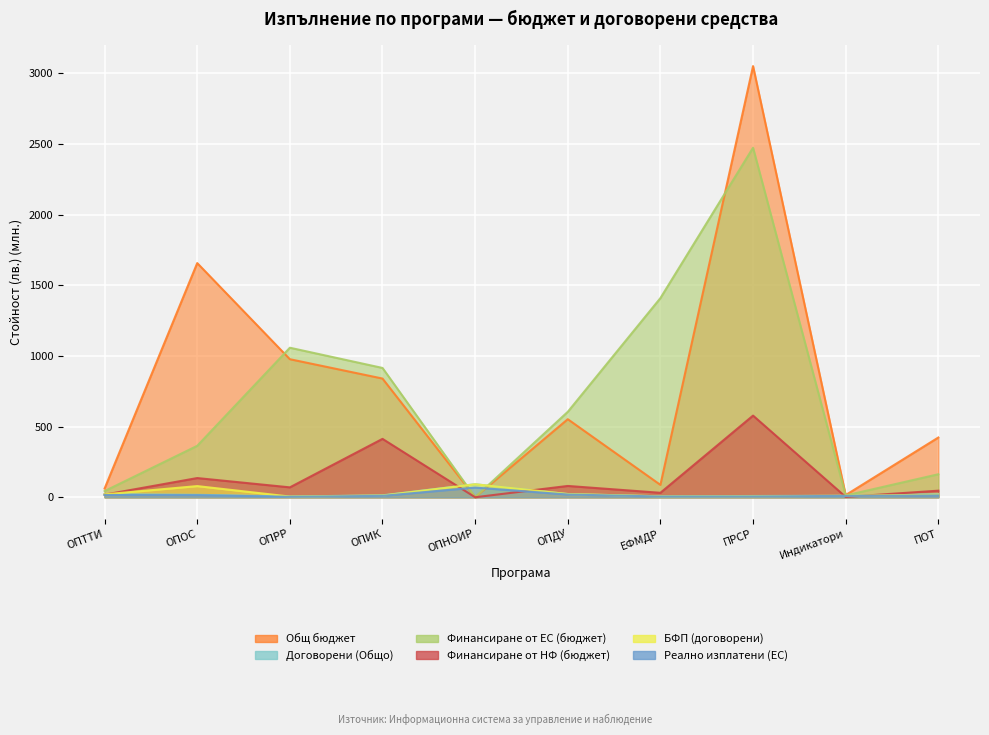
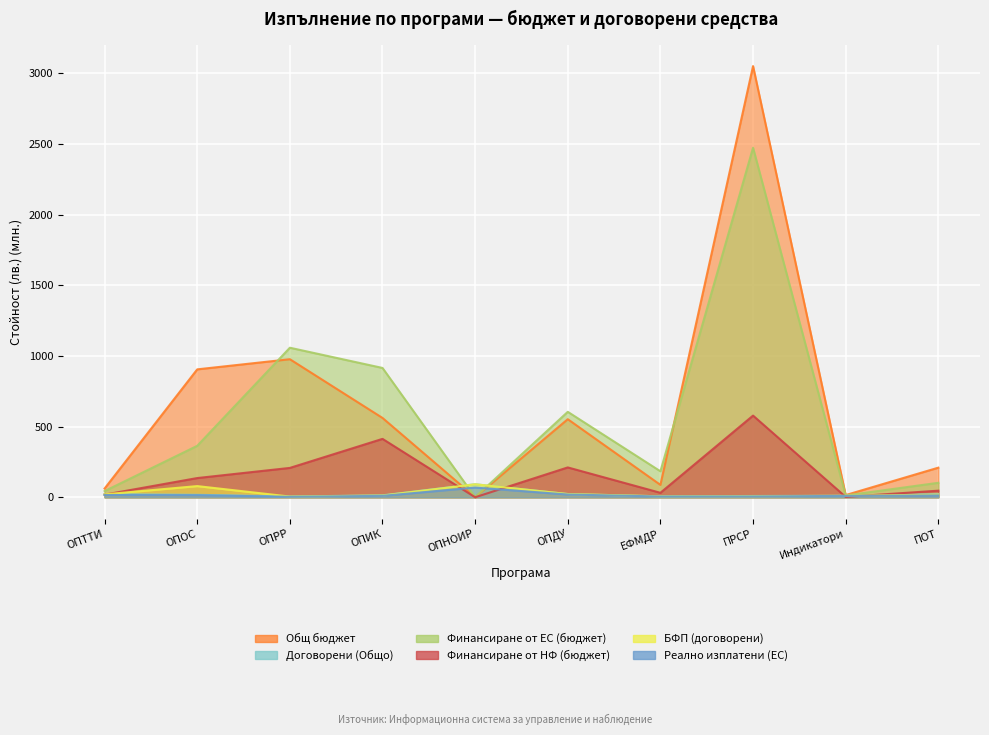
Общ бюджет, ОПОС: 1660 -> 910
Финансиране от НФ (бюджет), ОПРР: 70 -> 210
Общ бюджет, ОПИК: 840 -> 560
Финансиране от НФ (бюджет), ОПДУ: 80 -> 210
Финансиране от ЕС (бюджет), ЕФМДР: 1410 -> 180
Общ бюджет, ПОТ: 420 -> 210
Финансиране от ЕС (бюджет), ПОТ: 160 -> 100
